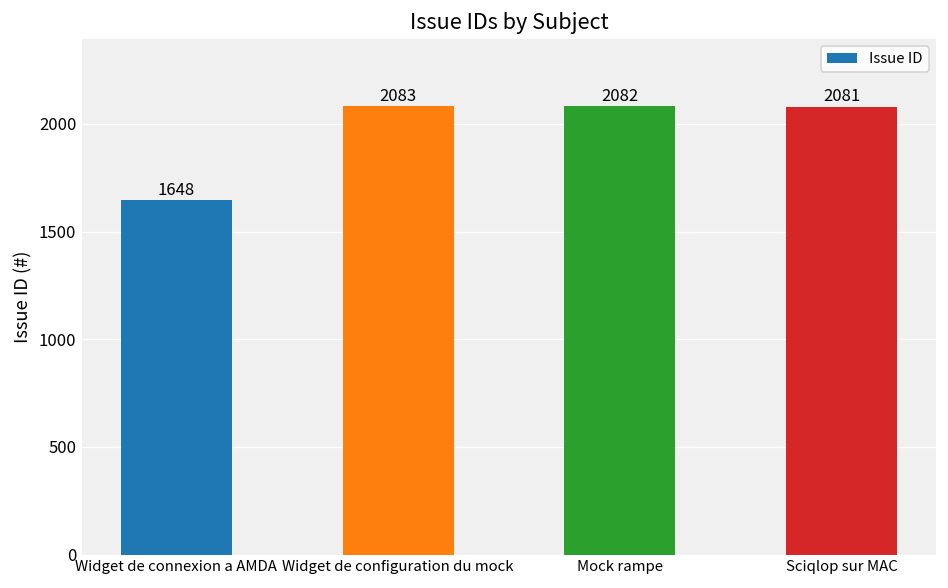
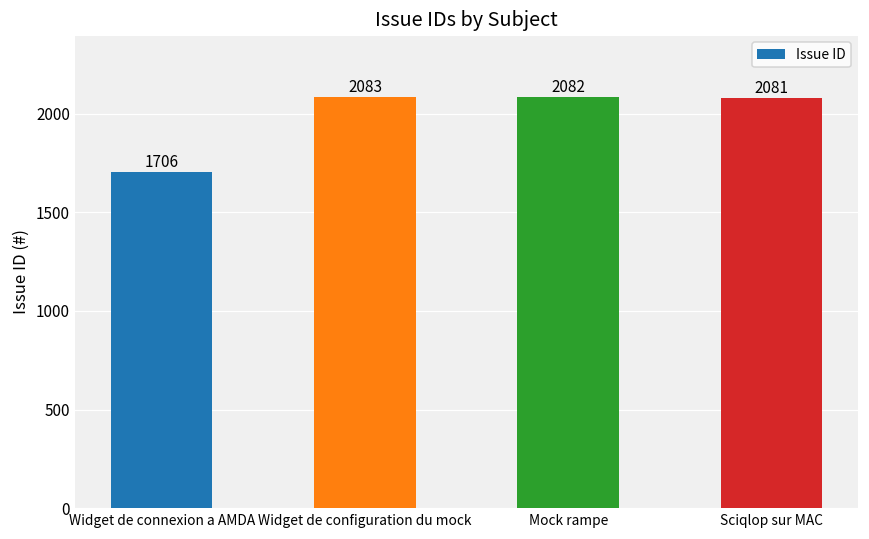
Widget de connexion a AMDA: 1648 -> 1706
